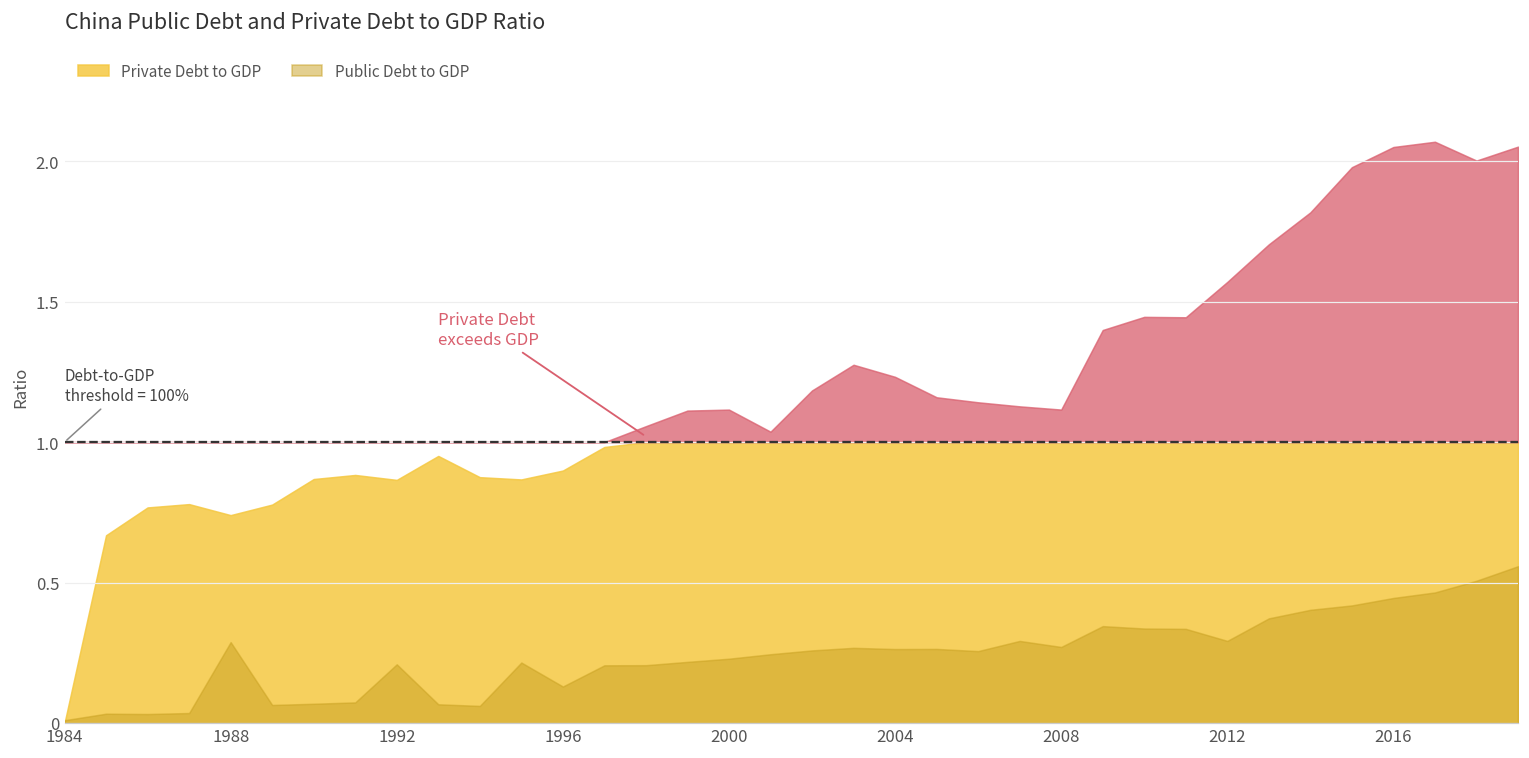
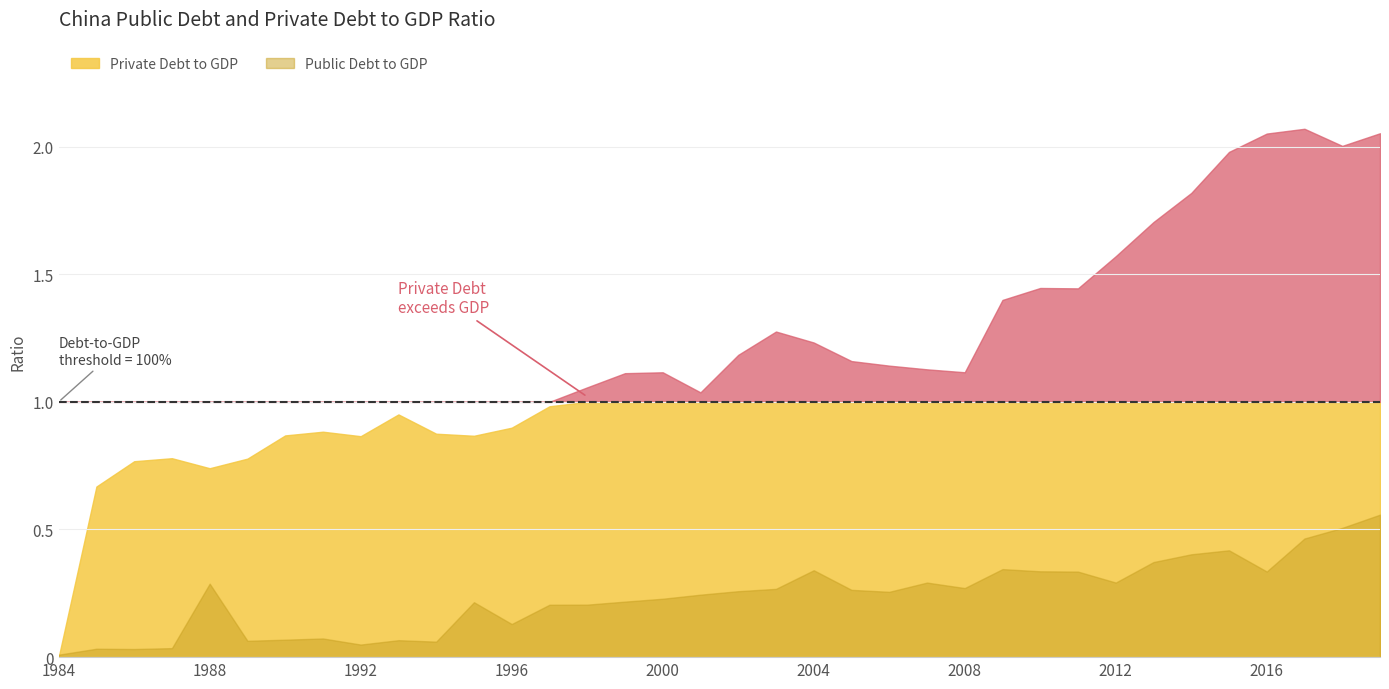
Public Debt to GDP, 1992: 0.21 -> 0.05
Public Debt to GDP, 2004: 0.26 -> 0.34
Public Debt to GDP, 2016: 0.45 -> 0.34
